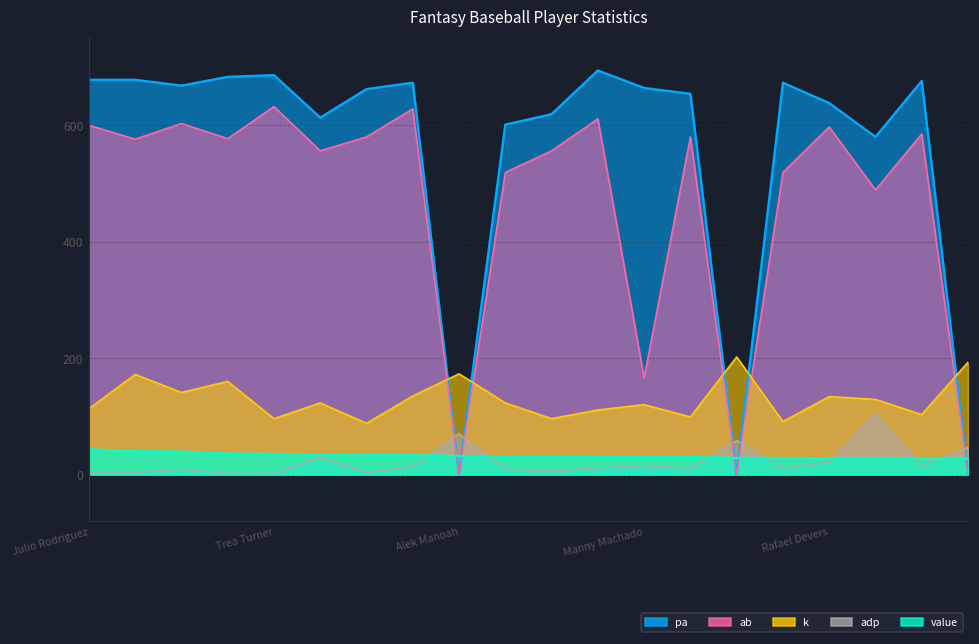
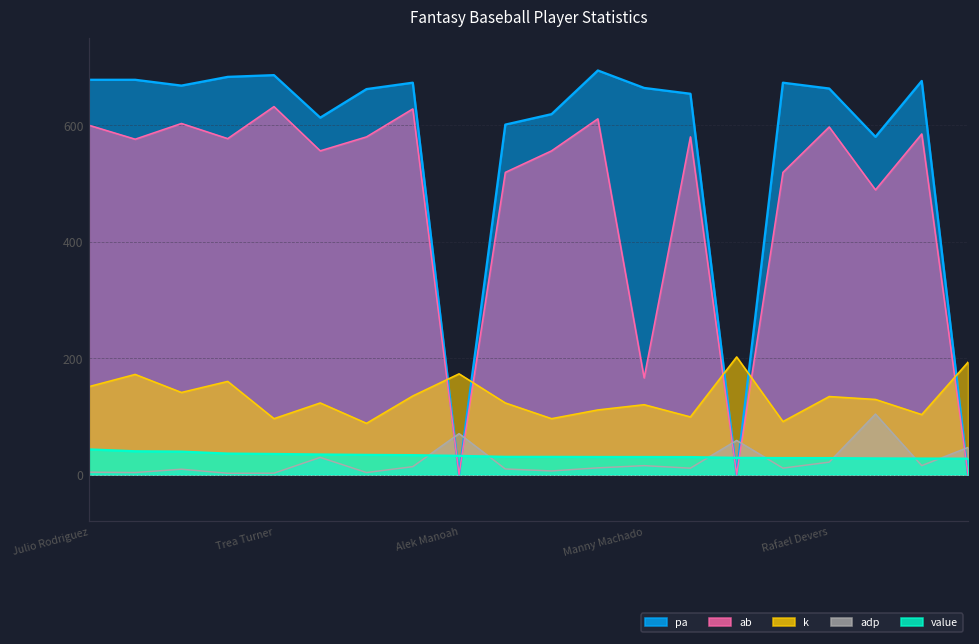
k, Julio Rodriguez: 110 -> 150
pa, Rafael Devers: 640 -> 660
